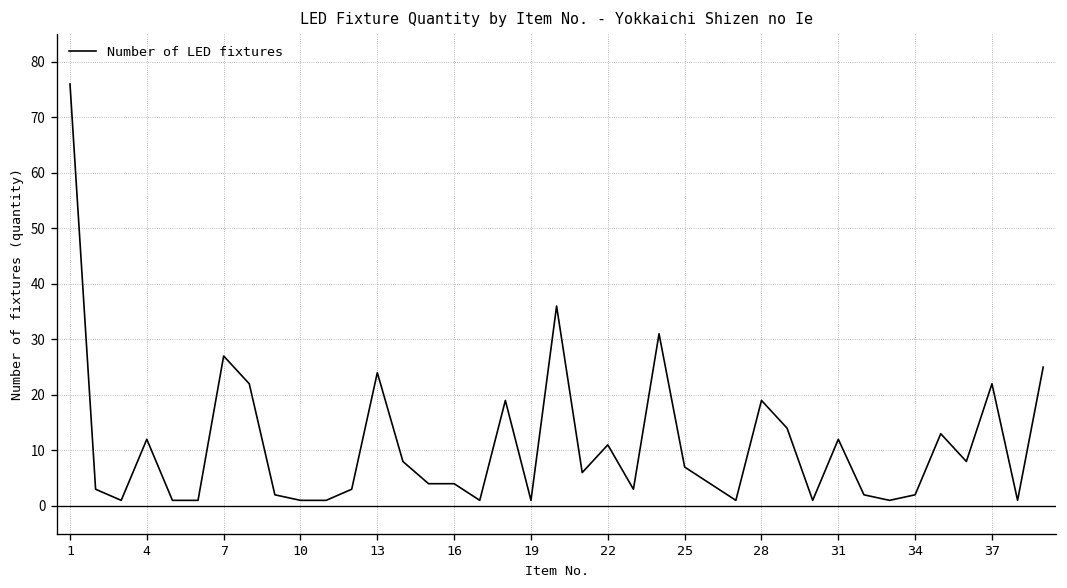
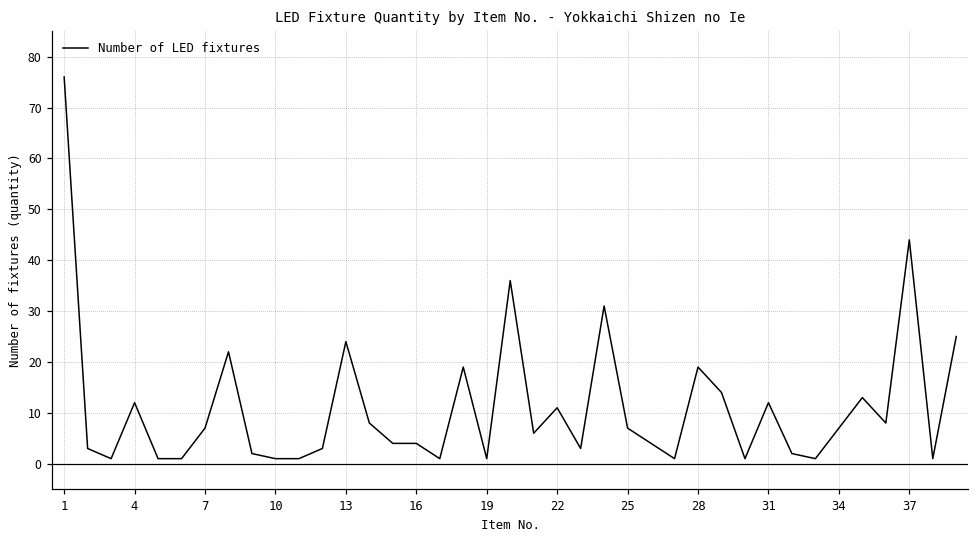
7: 27 -> 7
34: 2 -> 7
37: 22 -> 44
